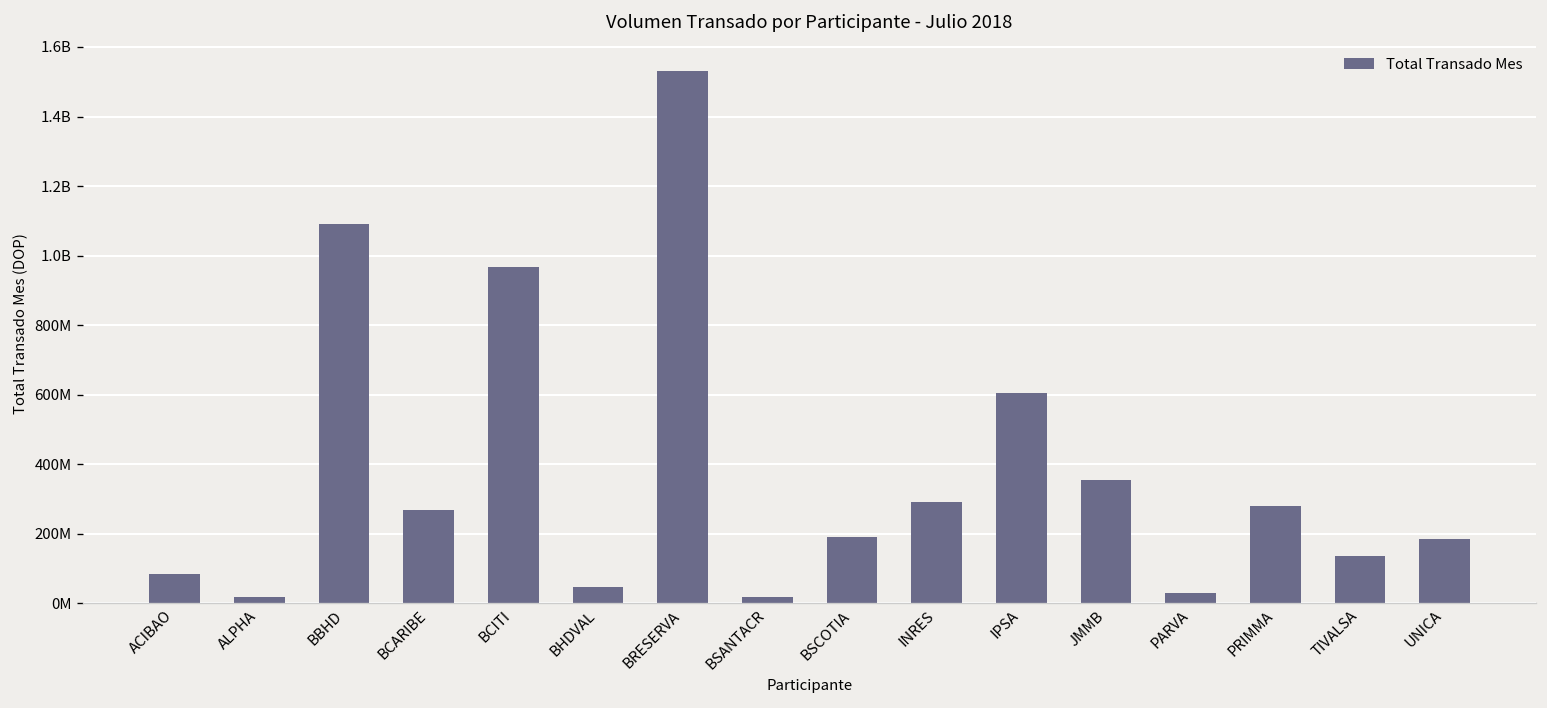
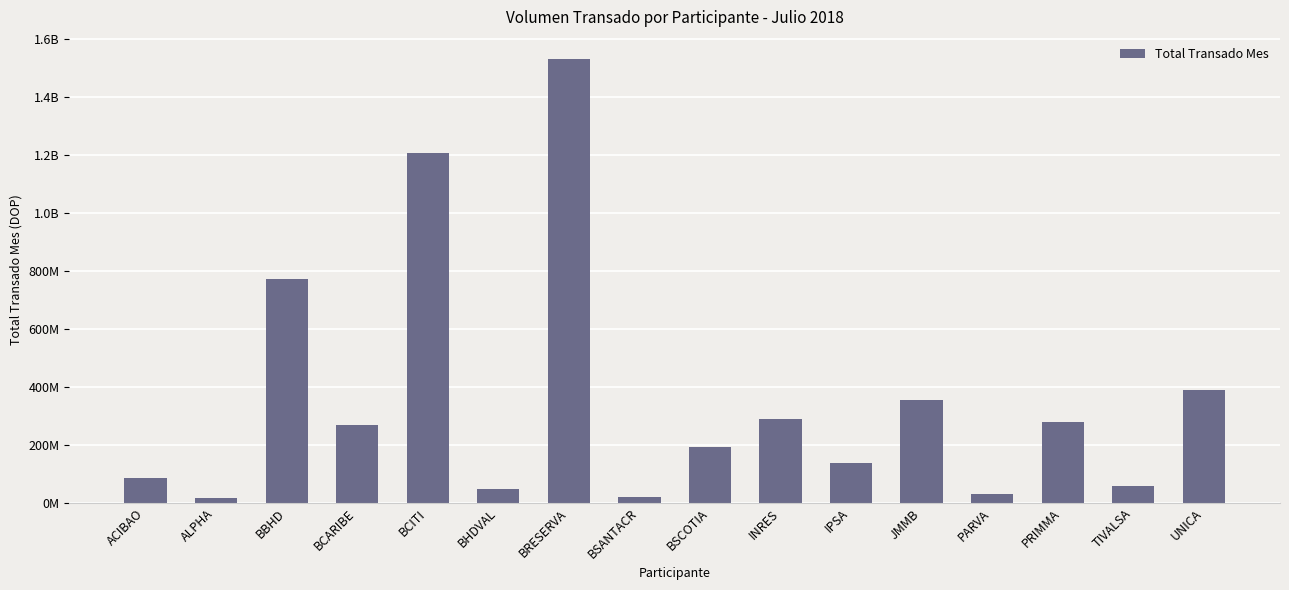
BBHD: 1090000000 -> 770000000
BCITI: 970000000 -> 1210000000
IPSA: 600000000 -> 140000000
TIVALSA: 130000000 -> 60000000
UNICA: 180000000 -> 390000000
